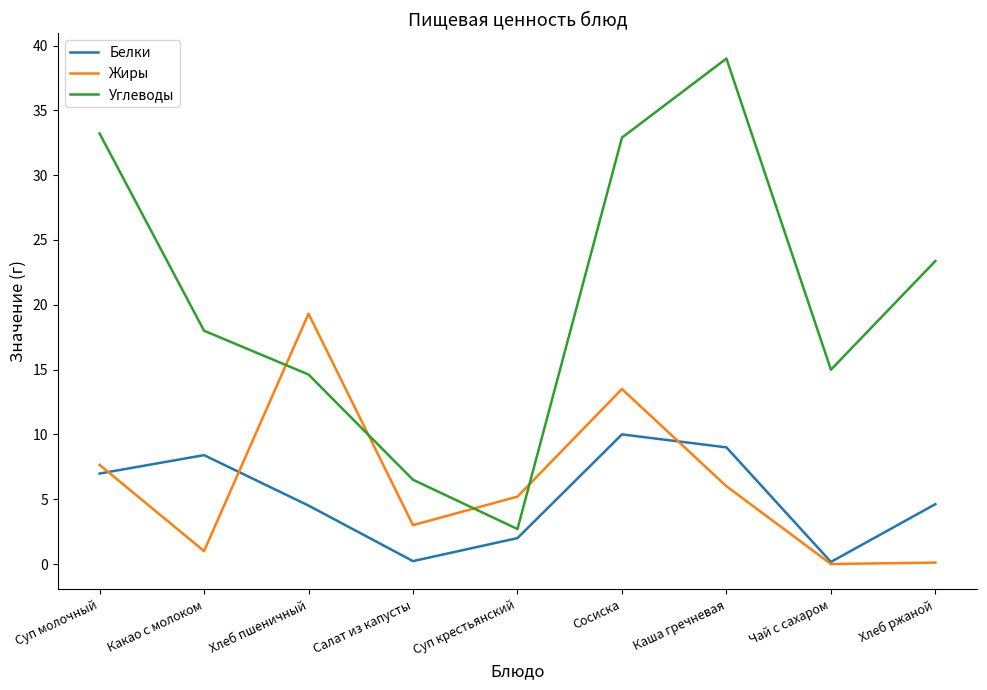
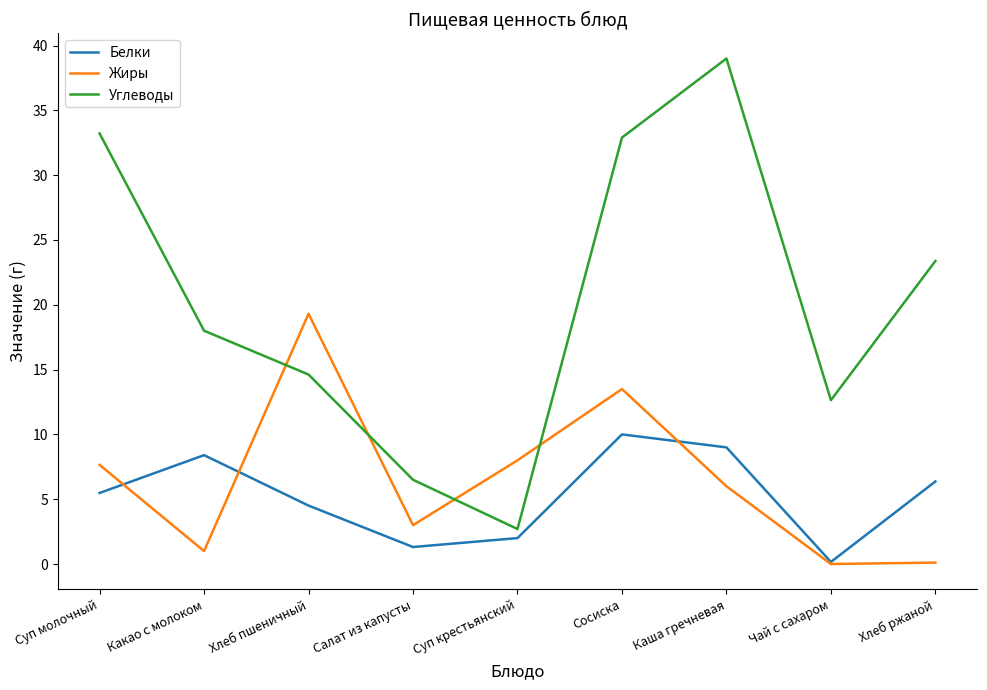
Белки, Суп молочный: 7.0 -> 5.5
Белки, Салат из капусты: 0.2 -> 1.3
Жиры, Суп крестьянский: 5.2 -> 8.0
Углеводы, Чай с сахаром: 15.0 -> 12.6
Белки, Хлеб ржаной: 4.6 -> 6.4
